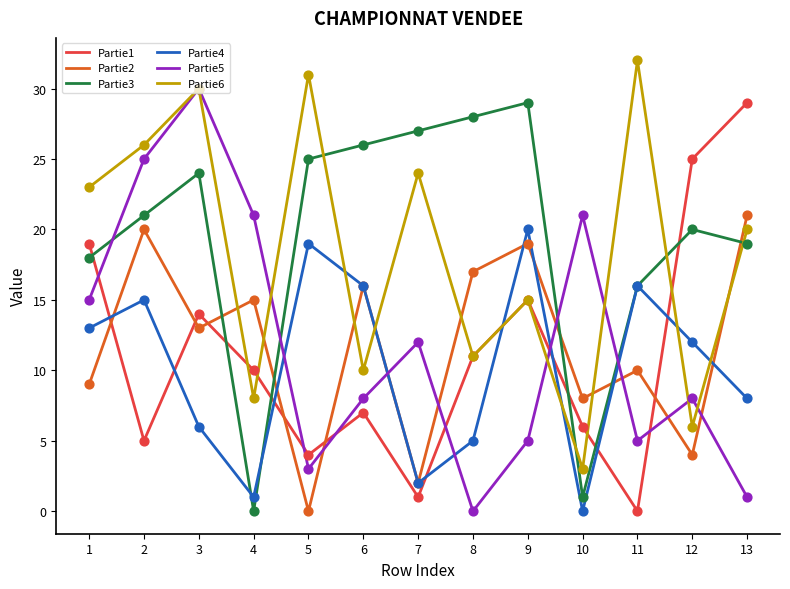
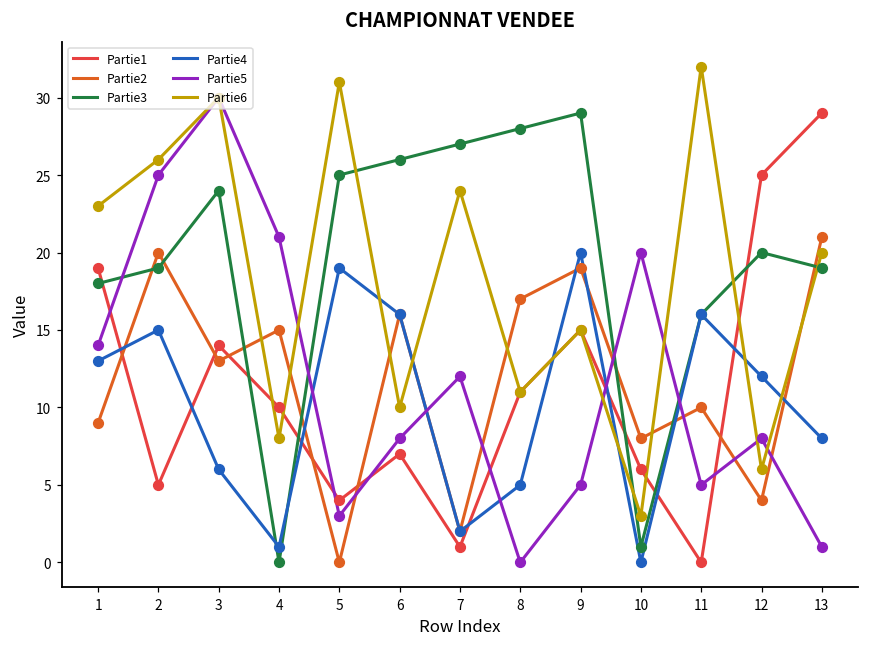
Partie5, 1: 15 -> 14
Partie3, 2: 21 -> 19
Partie5, 10: 21 -> 20
